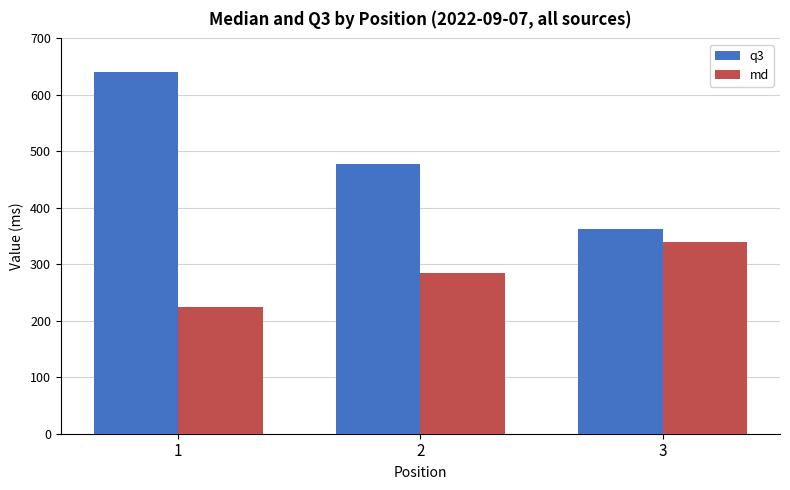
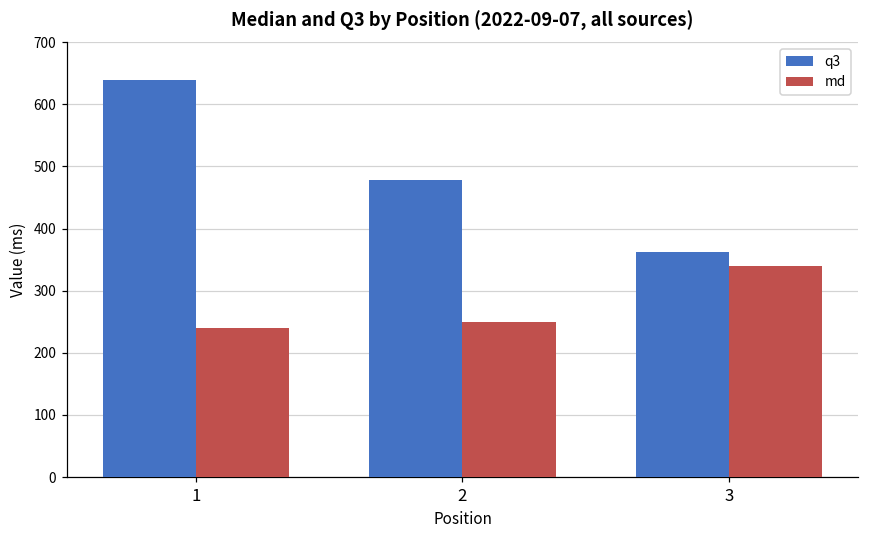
md, 1: 230 -> 240
md, 2: 290 -> 250
